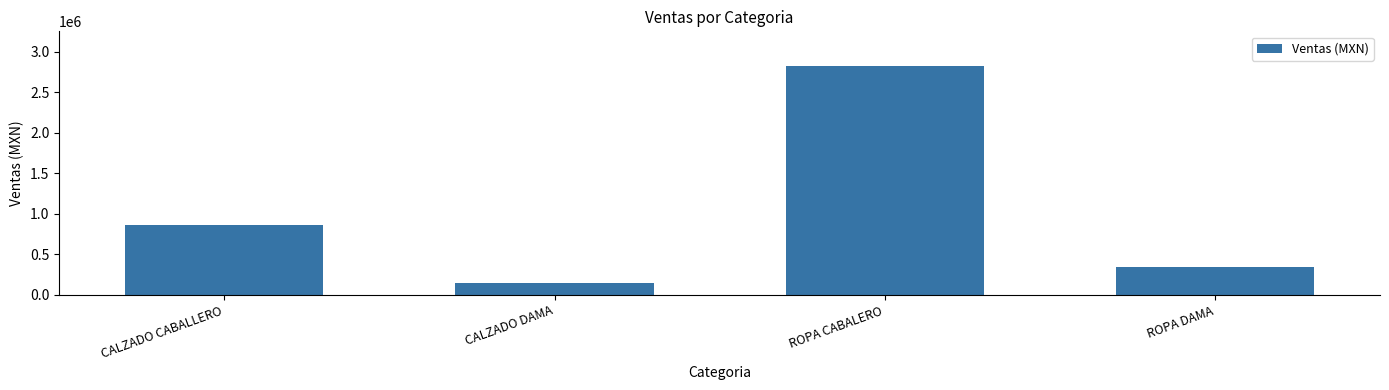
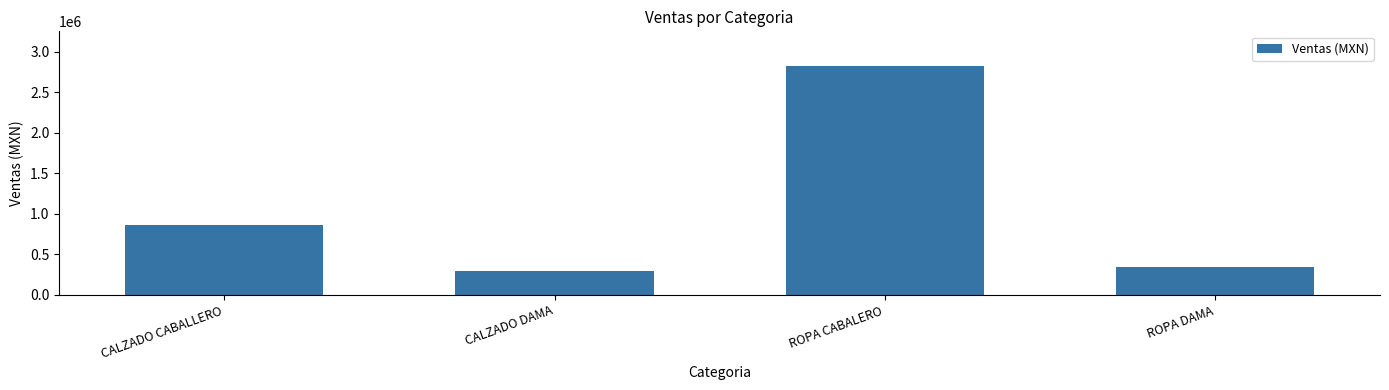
CALZADO DAMA: 100000 -> 300000
